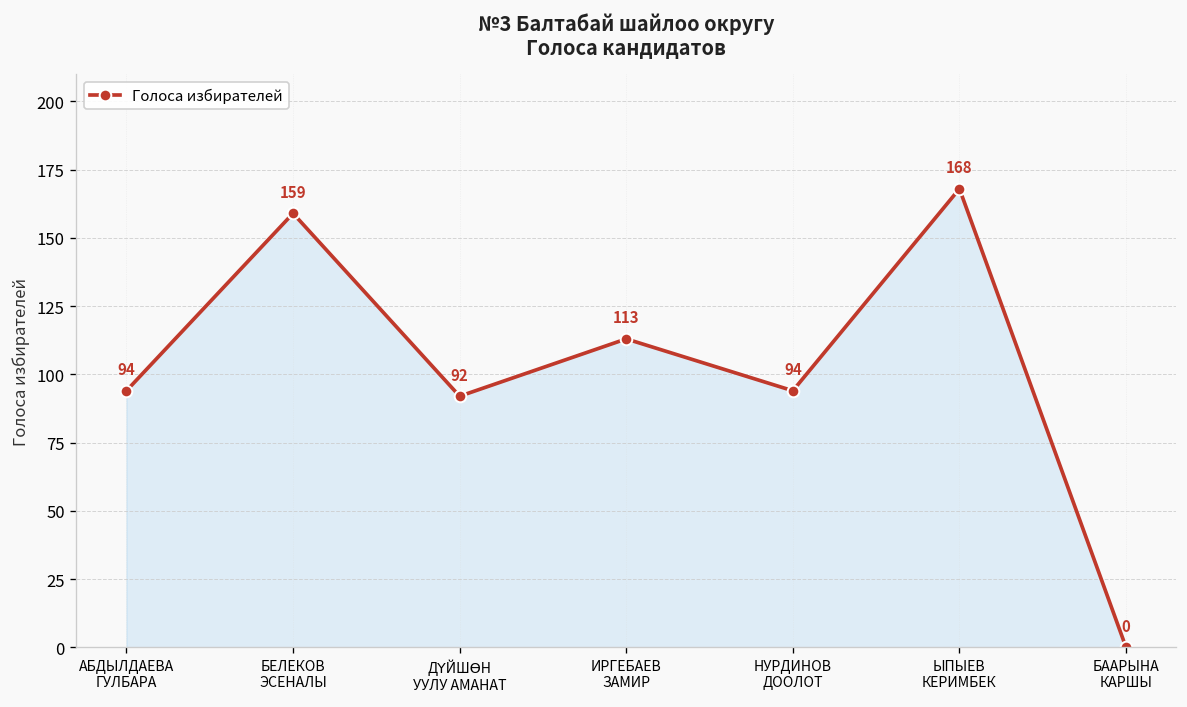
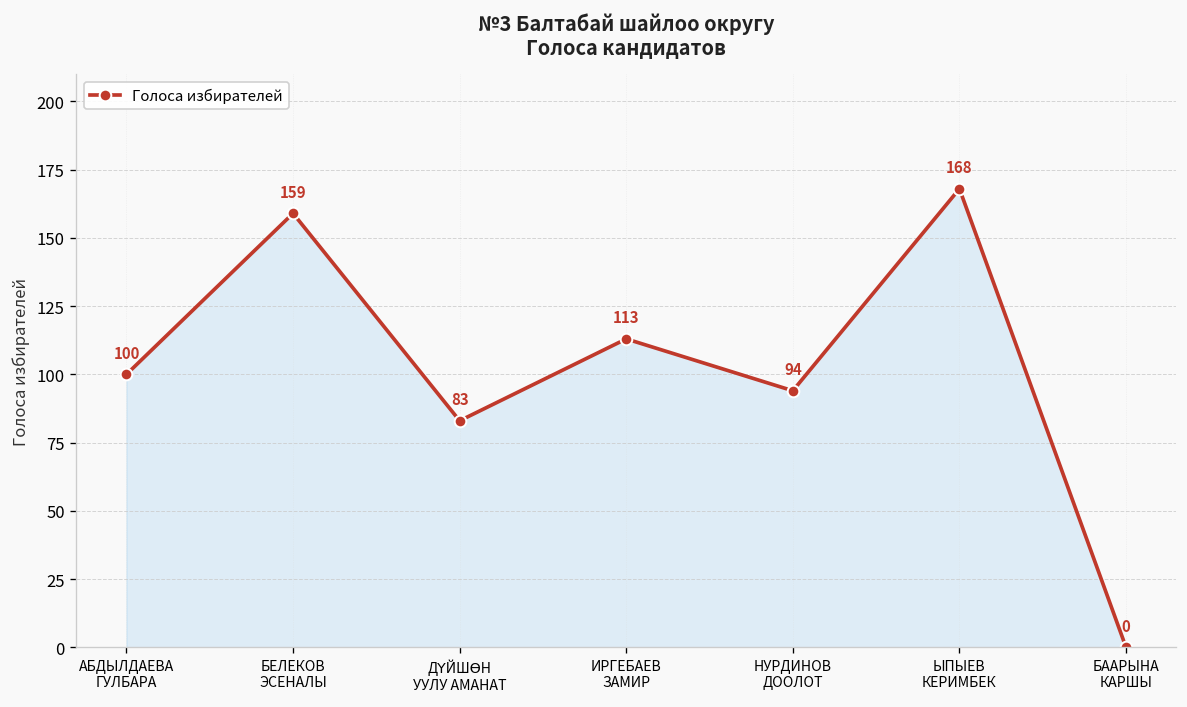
АБДЫЛДАЕВА ГУЛБАРА: 94 -> 100
ДҮЙШӨН УУЛУ АМАНАТ: 92 -> 83
